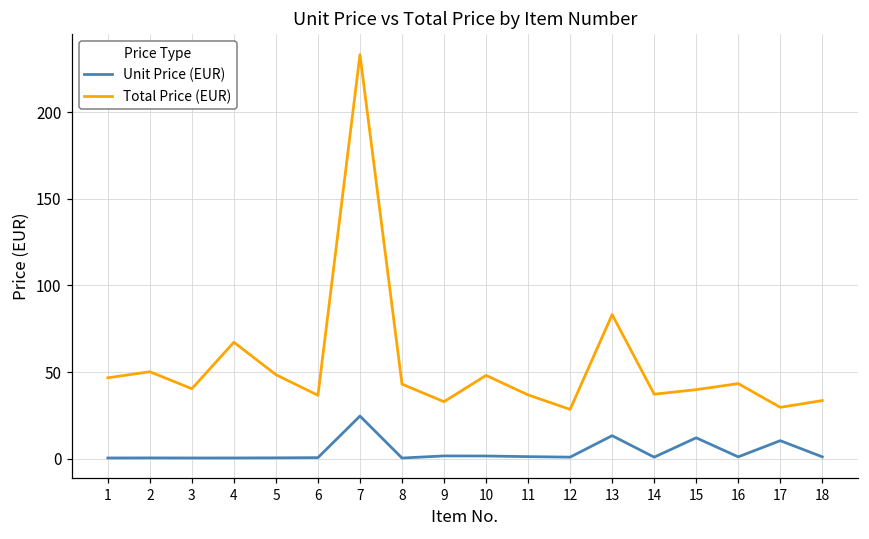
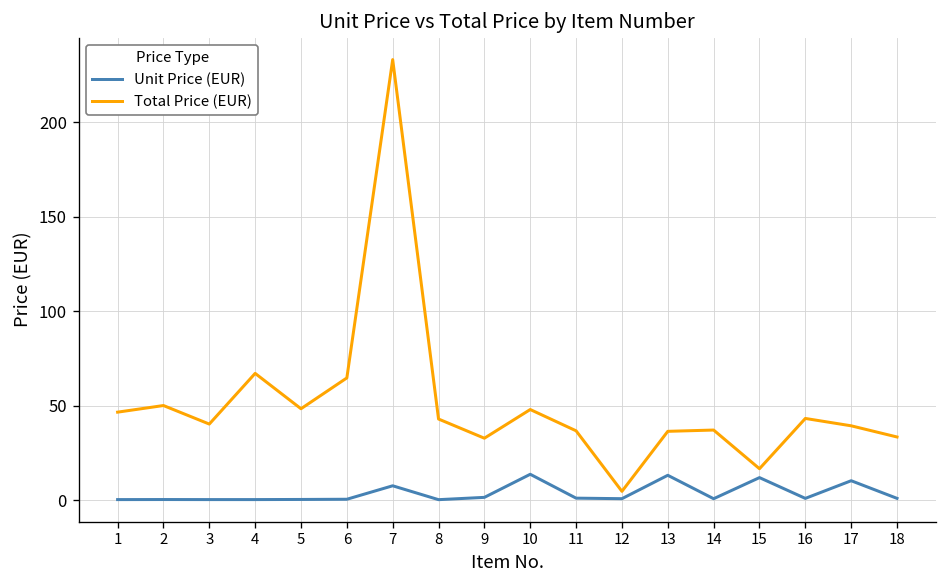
Total Price (EUR), 6: 37 -> 65
Unit Price (EUR), 7: 25 -> 8
Unit Price (EUR), 10: 2 -> 14
Total Price (EUR), 12: 28 -> 5
Total Price (EUR), 13: 83 -> 37
Total Price (EUR), 15: 40 -> 17
Total Price (EUR), 17: 30 -> 39
